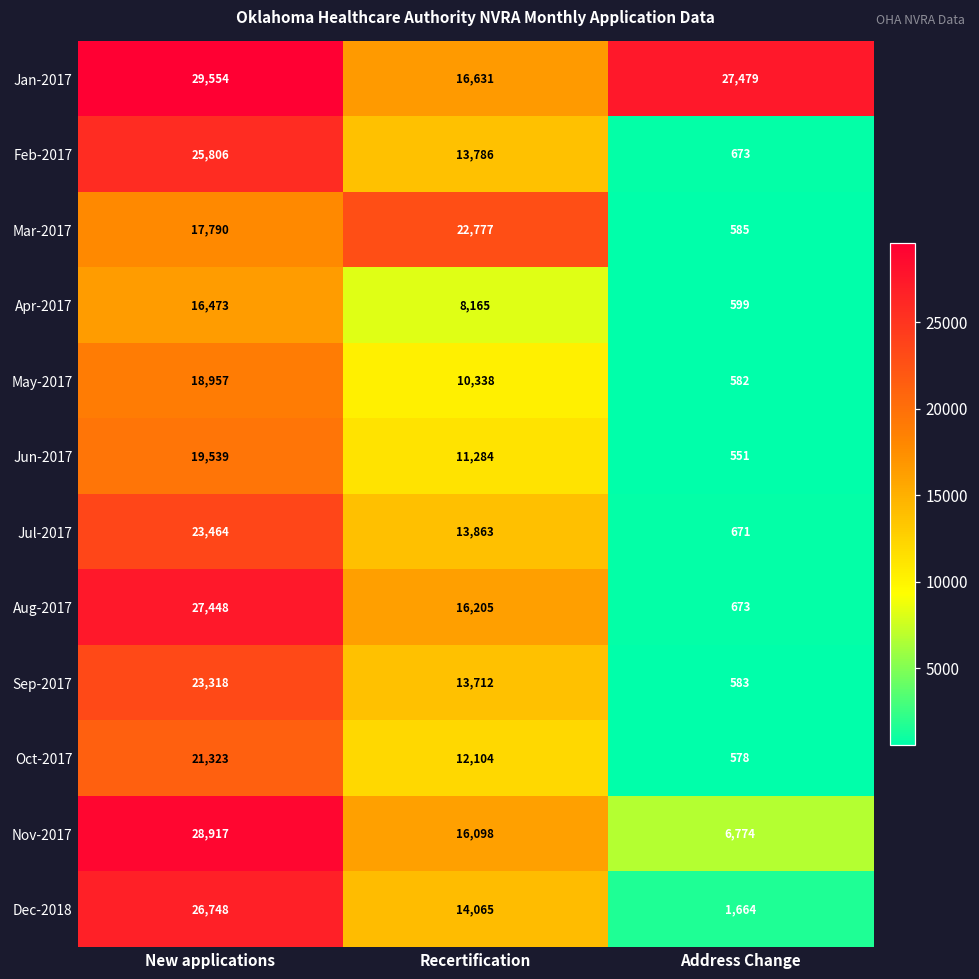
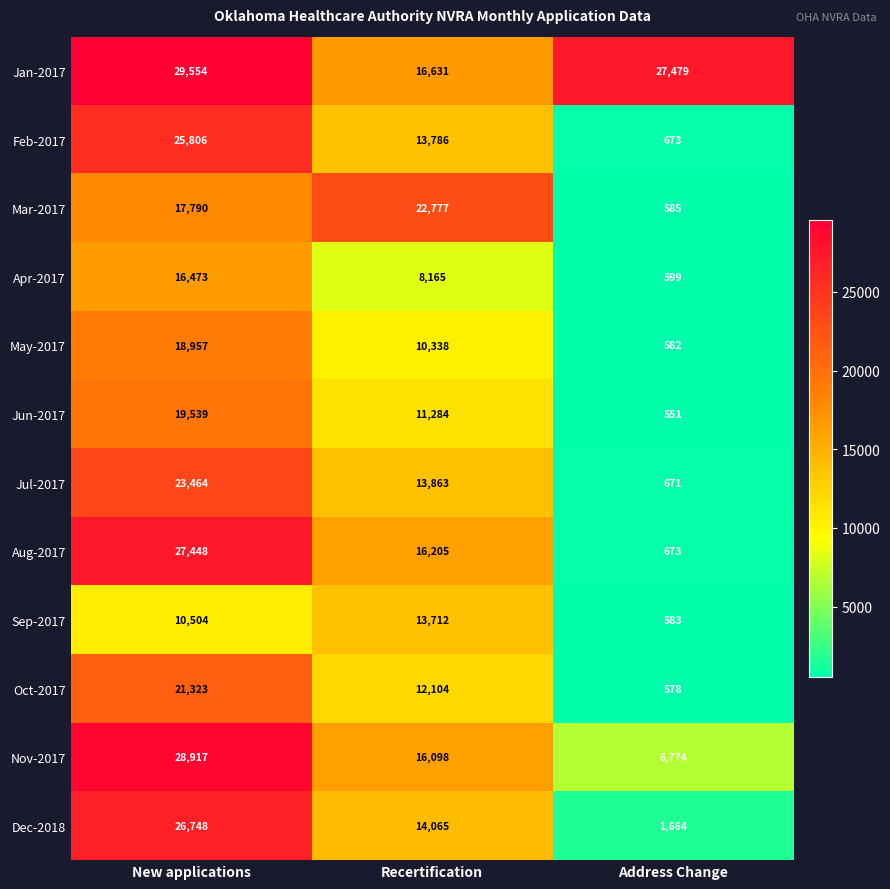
Sep-2017, New applications: 23,318 -> 10,504
